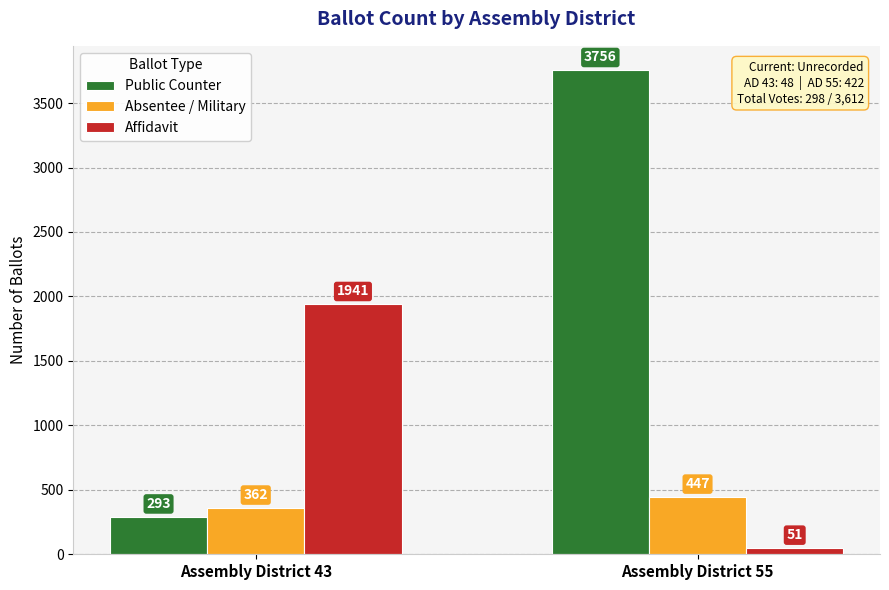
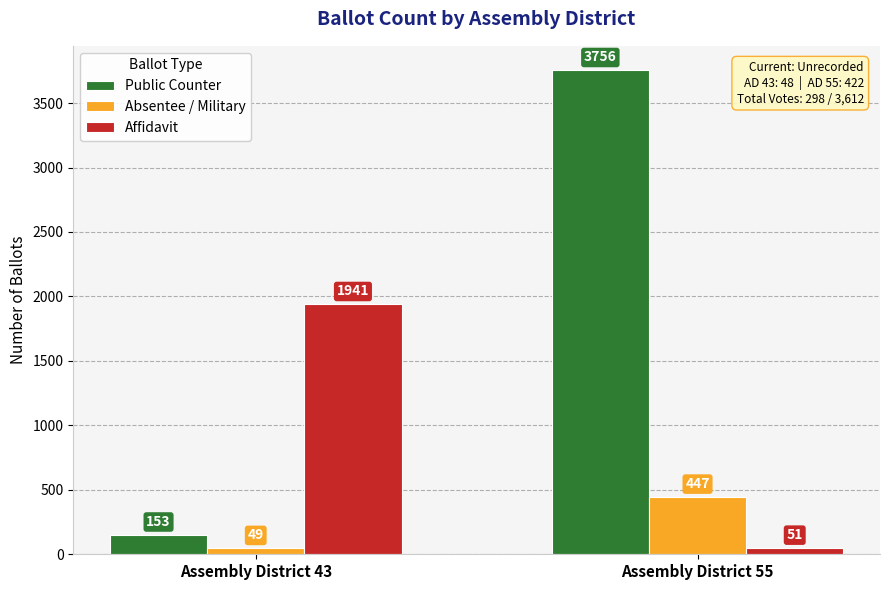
Public Counter, Assembly District 43: 293 -> 153
Absentee / Military, Assembly District 43: 362 -> 49
